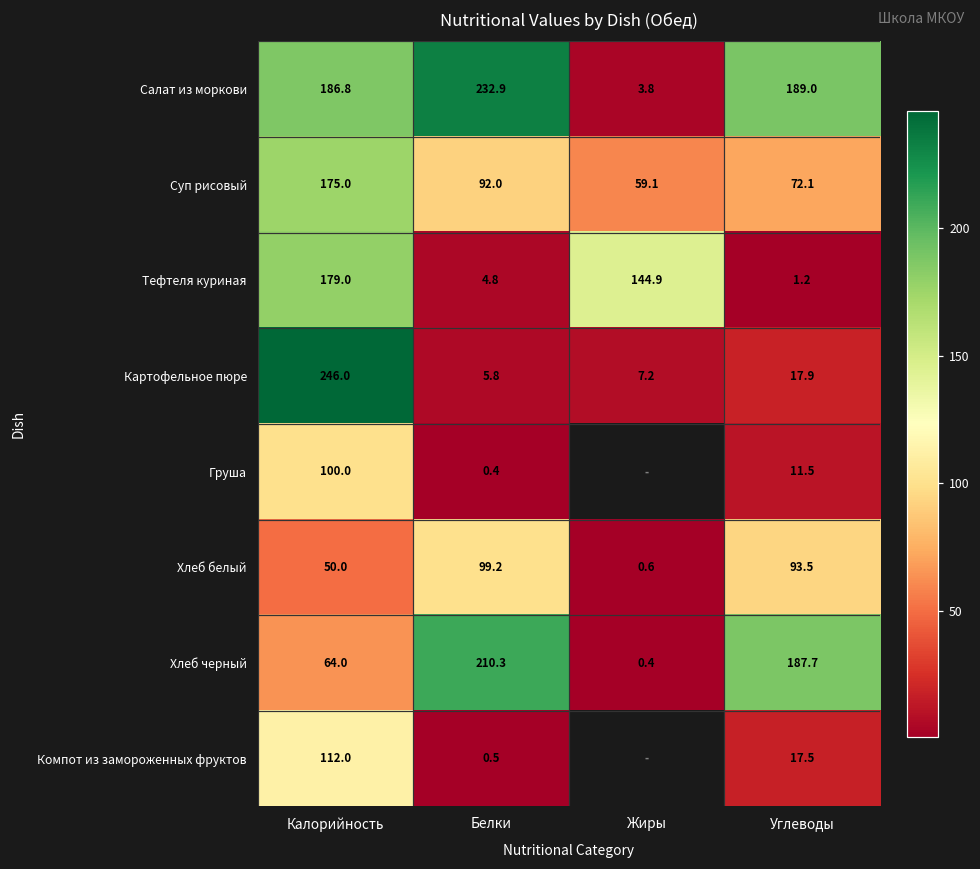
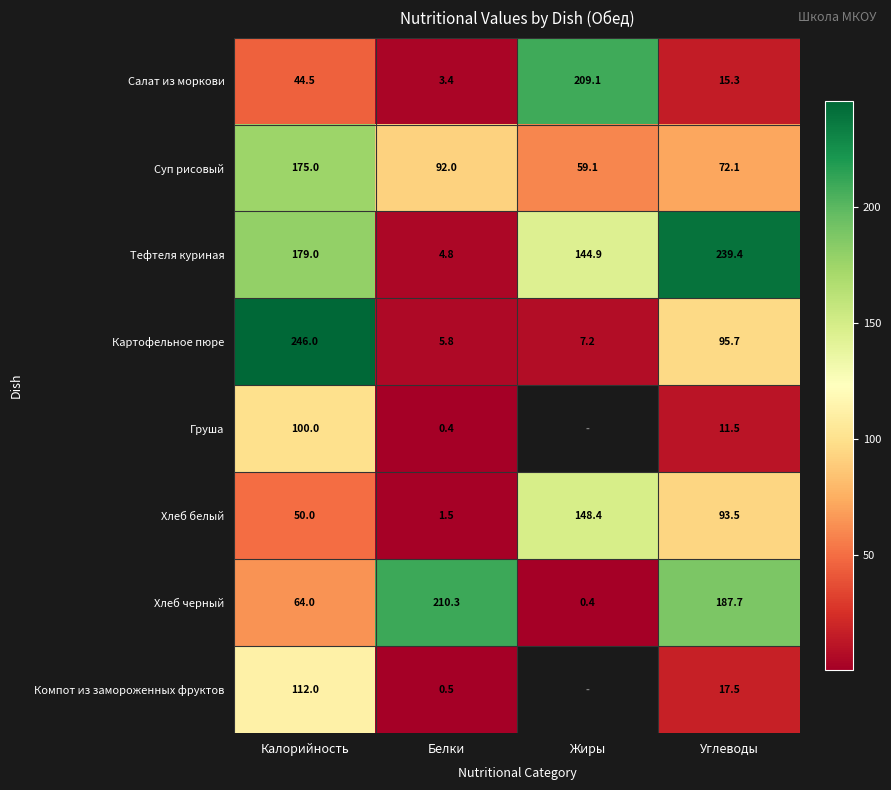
Салат из моркови, Калорийность: 186.8 -> 44.5
Салат из моркови, Белки: 232.9 -> 3.4
Салат из моркови, Жиры: 3.8 -> 209.1
Салат из моркови, Углеводы: 189.0 -> 15.3
Тефтеля куриная, Углеводы: 1.2 -> 239.4
Картофельное пюре, Углеводы: 17.9 -> 95.7
Хлеб белый, Белки: 99.2 -> 1.5
Хлеб белый, Жиры: 0.6 -> 148.4
